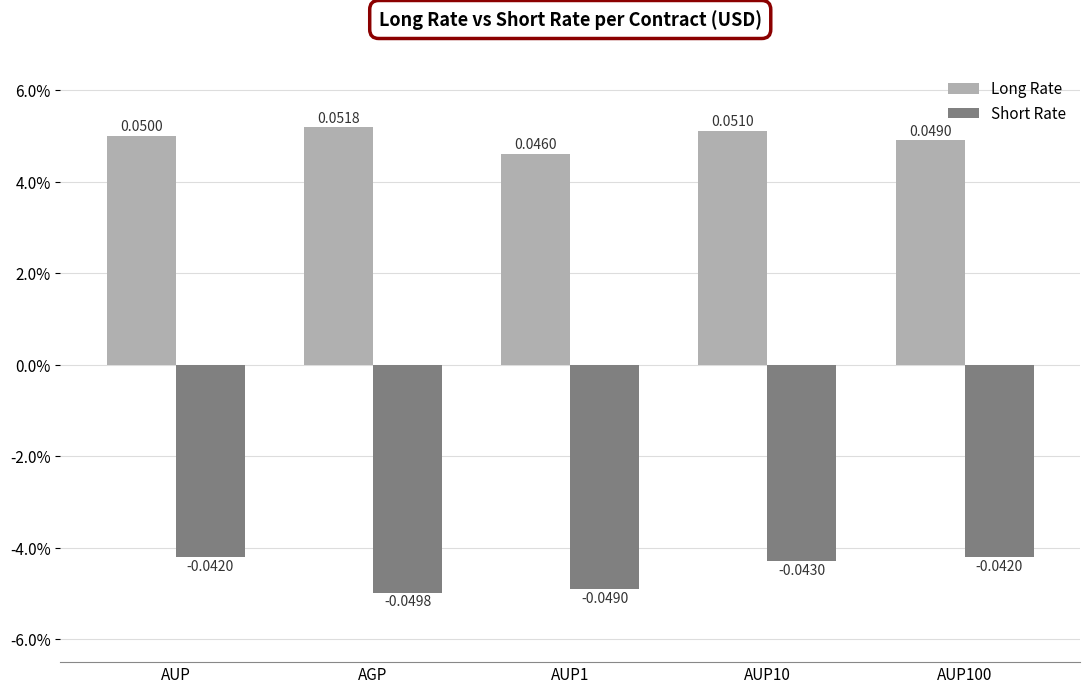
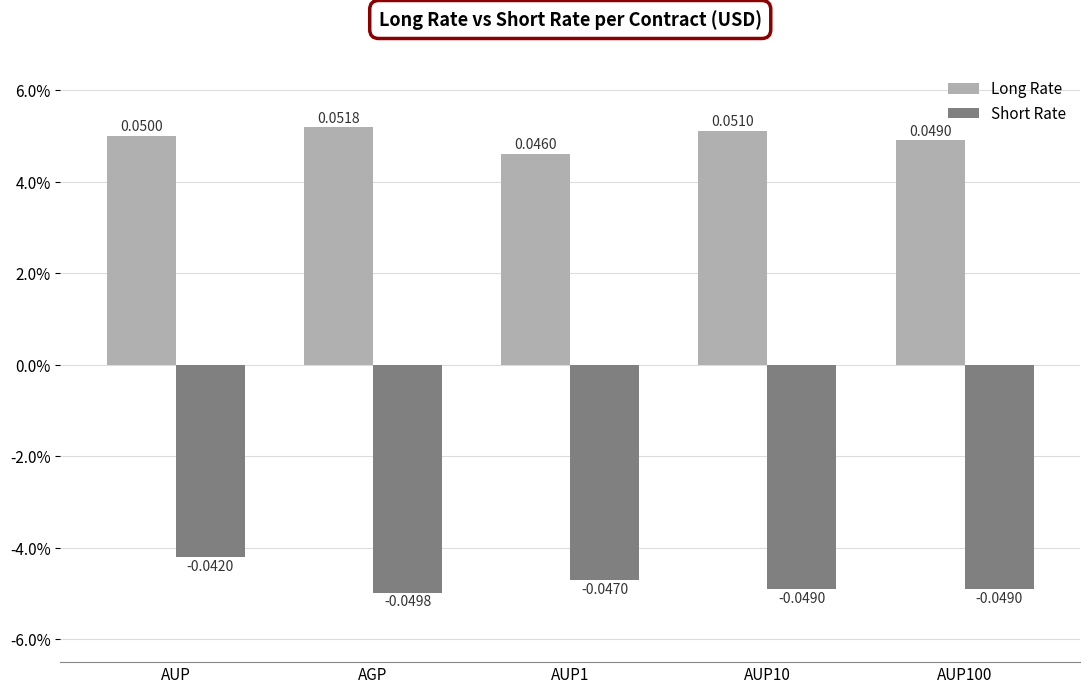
Short Rate, AUP1: -0.0490 -> -0.0470
Short Rate, AUP10: -0.0430 -> -0.0490
Short Rate, AUP100: -0.0420 -> -0.0490
